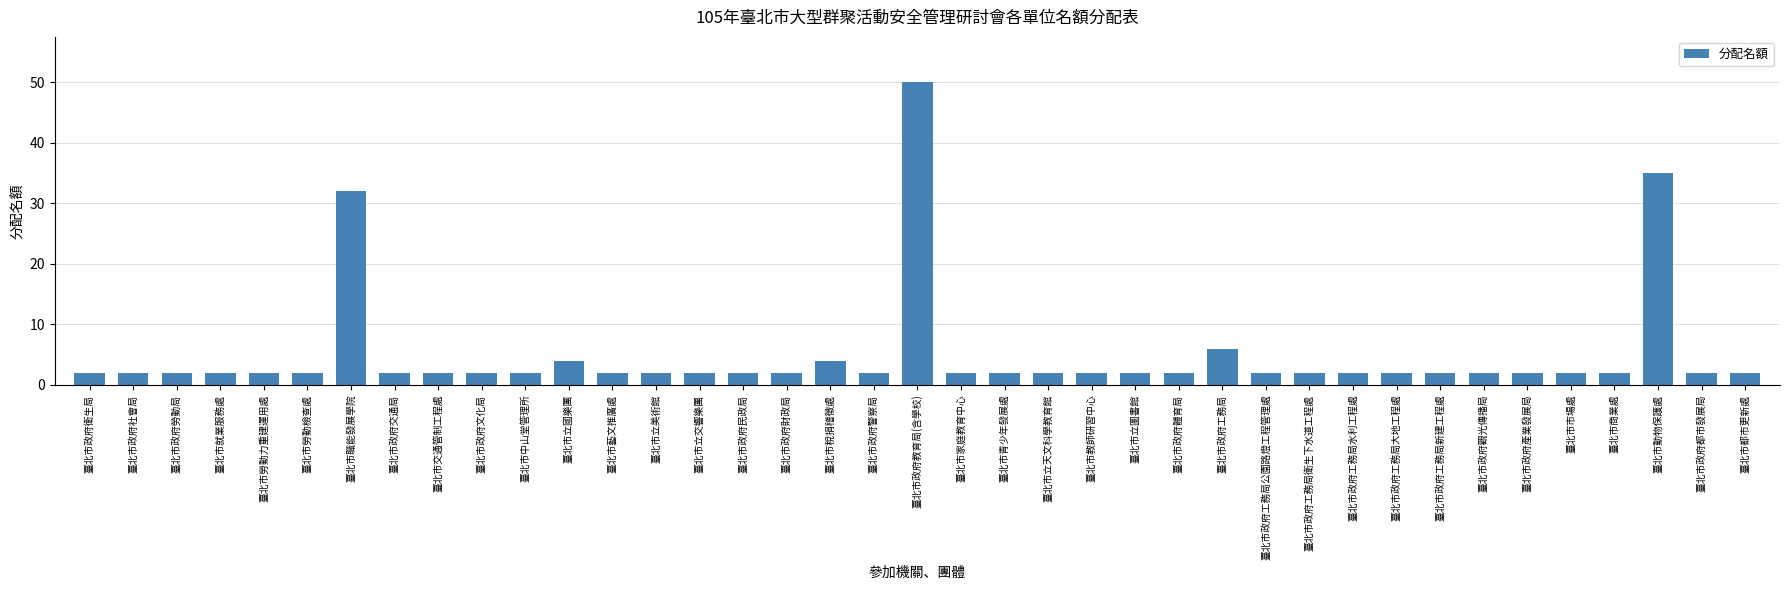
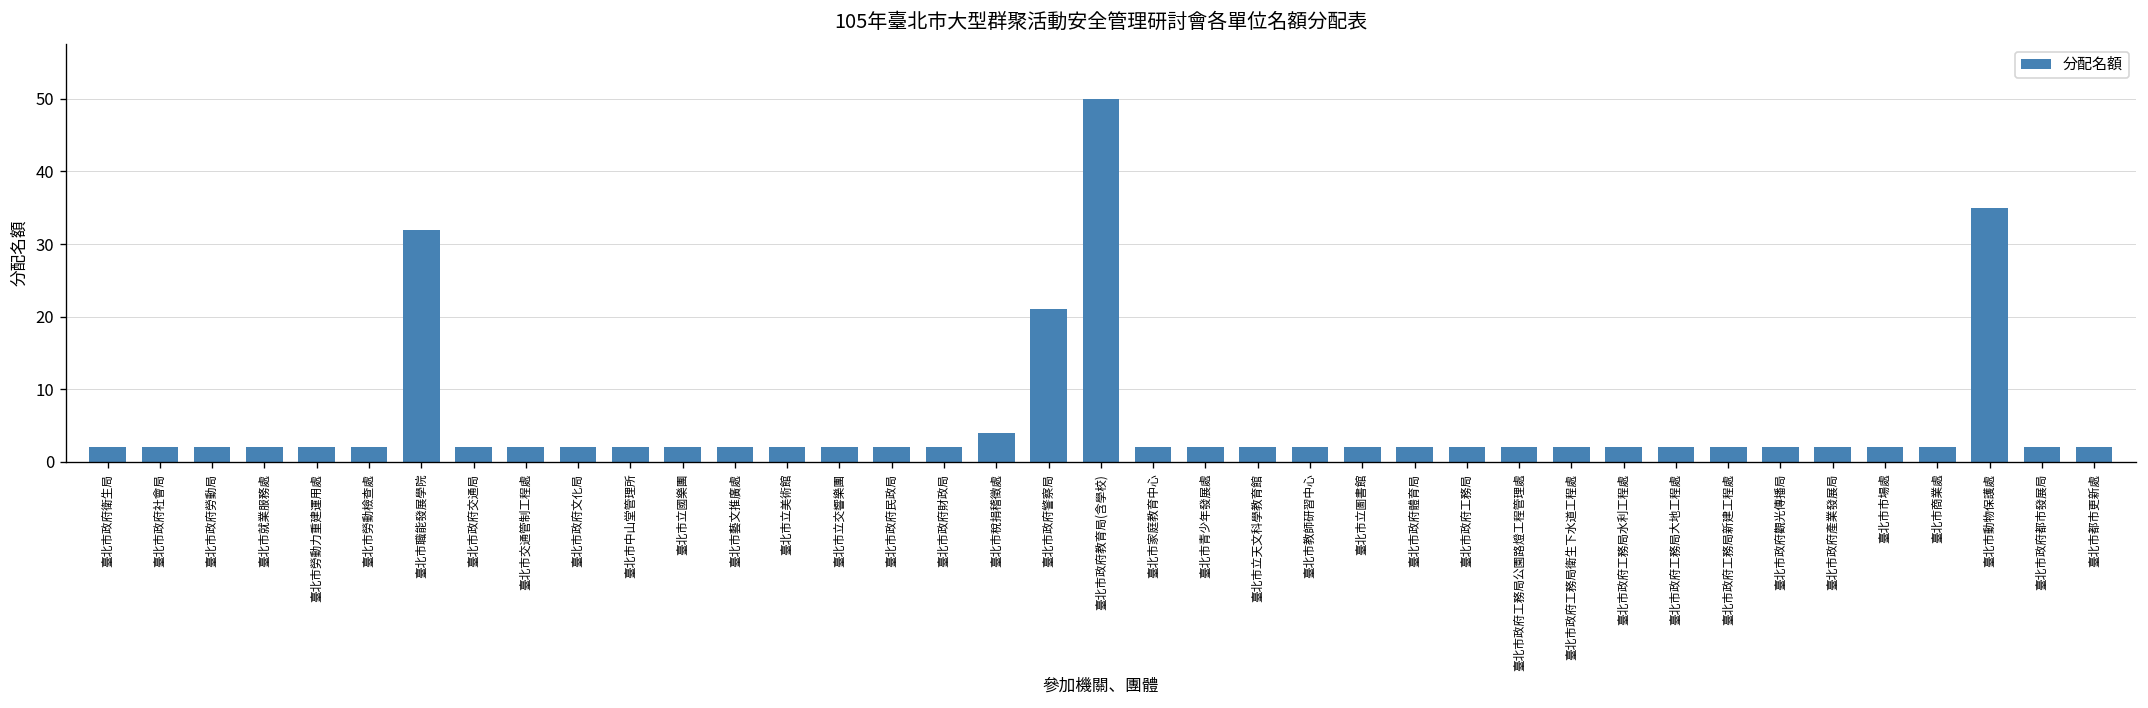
臺北市立國樂團: 4 -> 2
臺北市政府警察局: 2 -> 21
臺北市政府工務局: 6 -> 2
